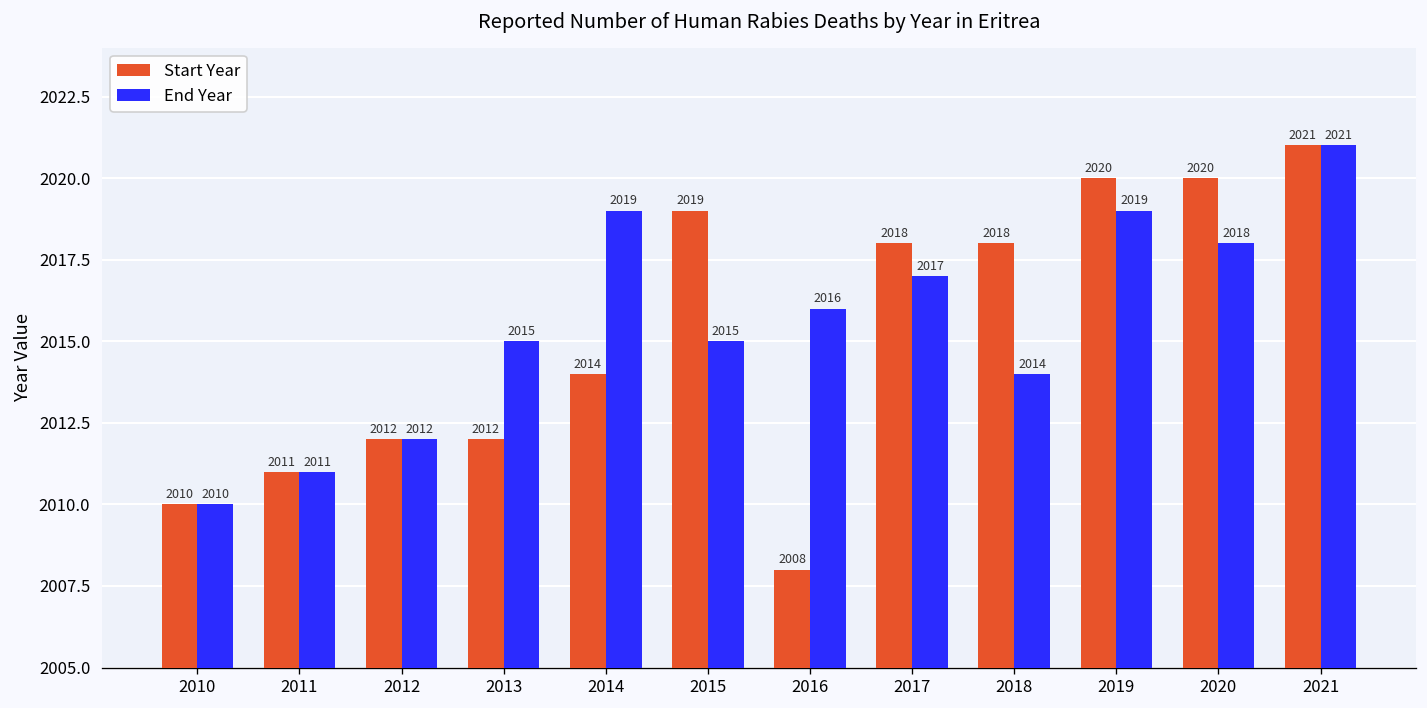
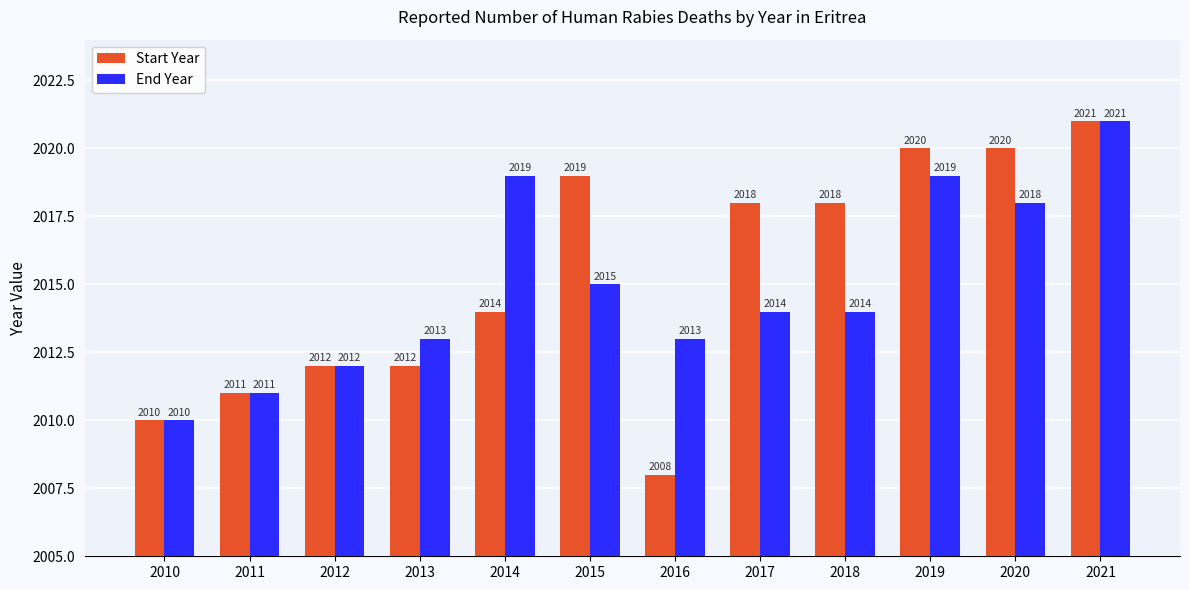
End Year, 2013: 2015 -> 2013
End Year, 2016: 2016 -> 2013
End Year, 2017: 2017 -> 2014
